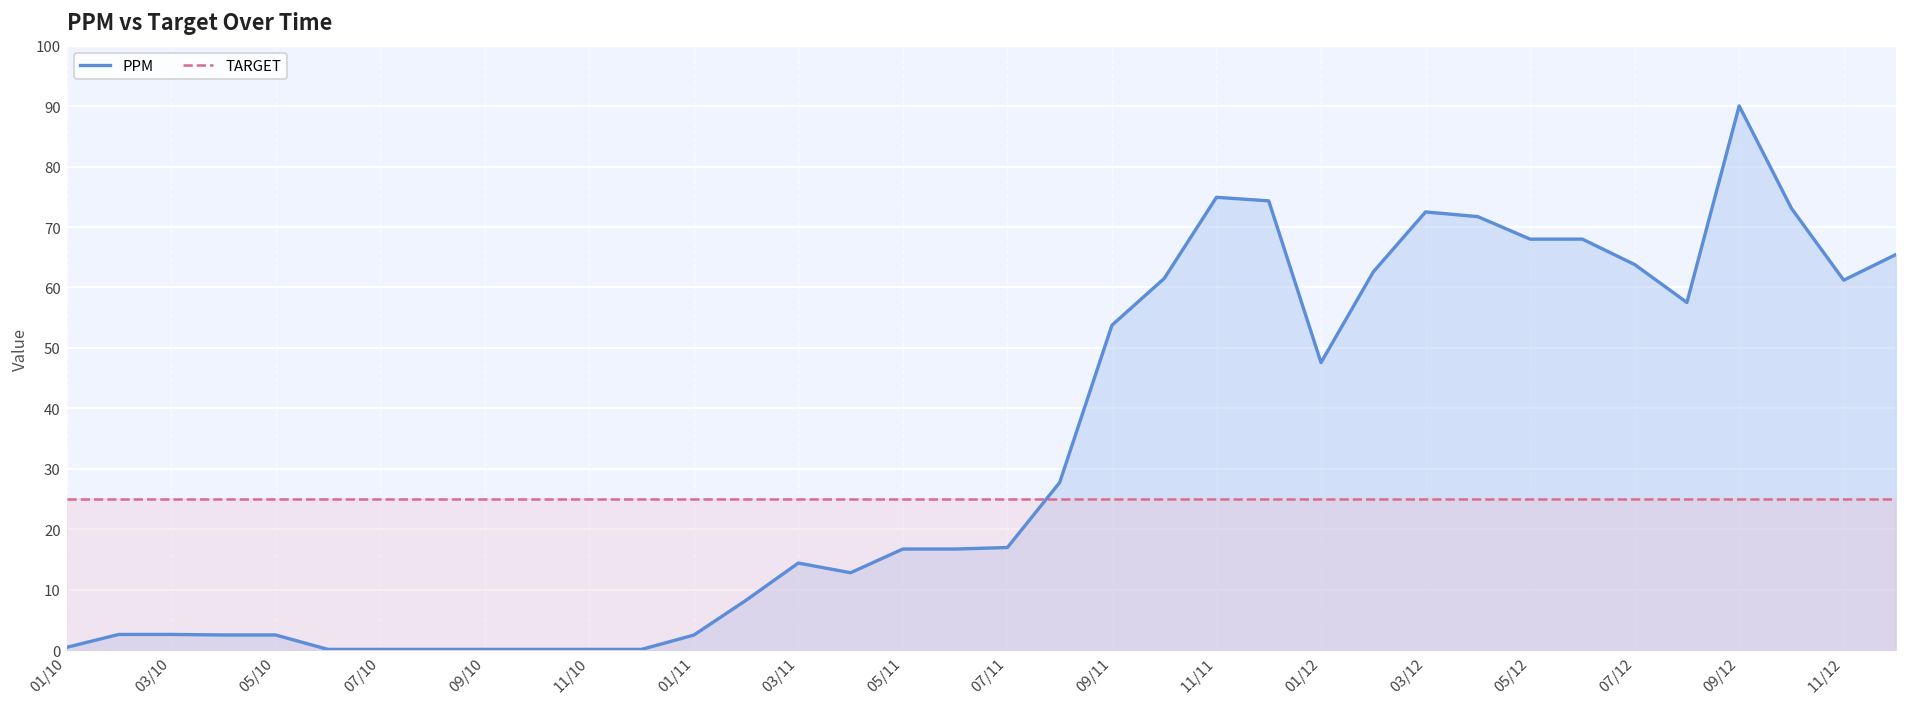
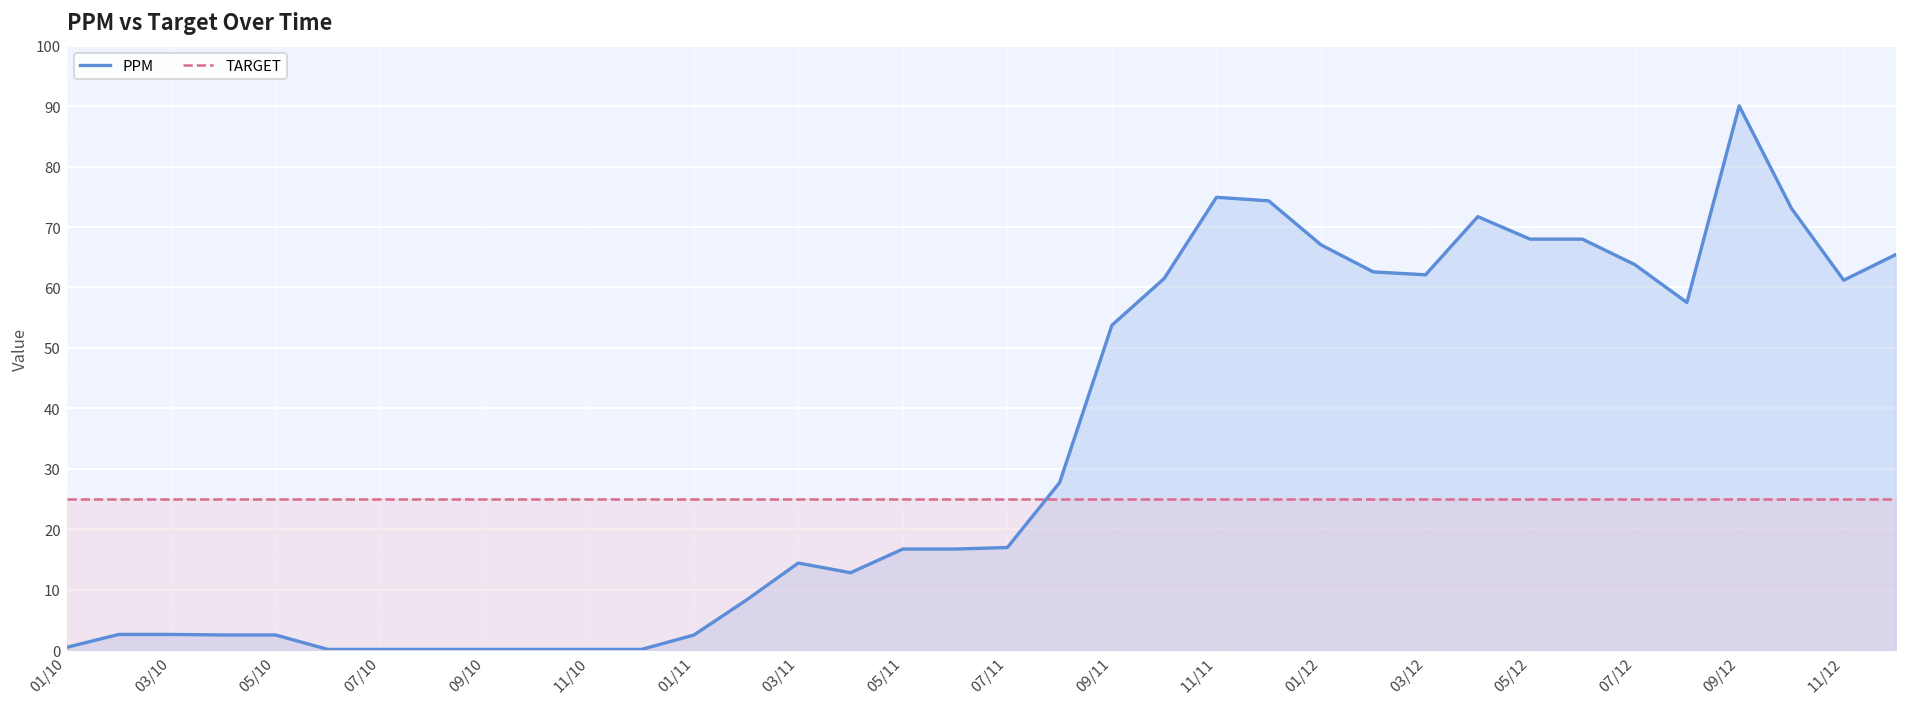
PPM, 01/12: 48 -> 67
PPM, 03/12: 73 -> 62
